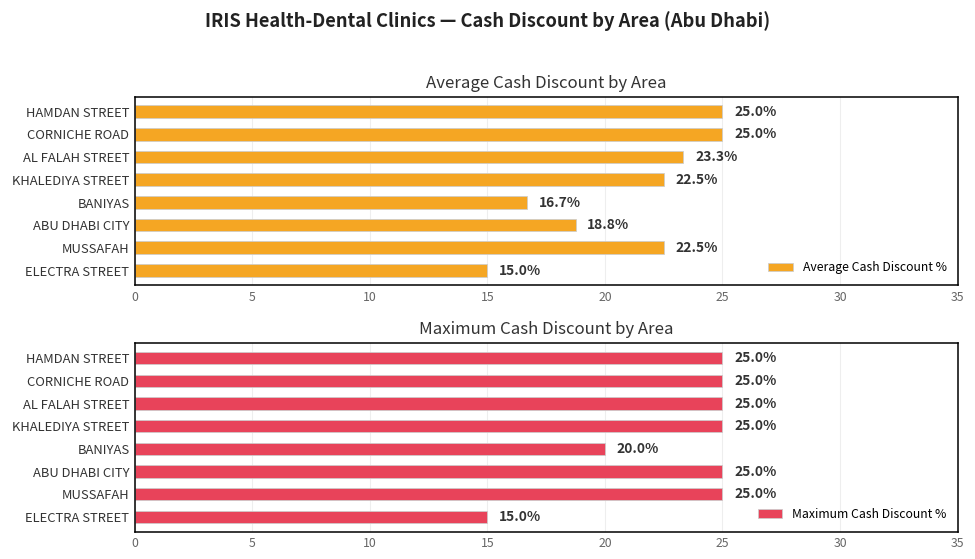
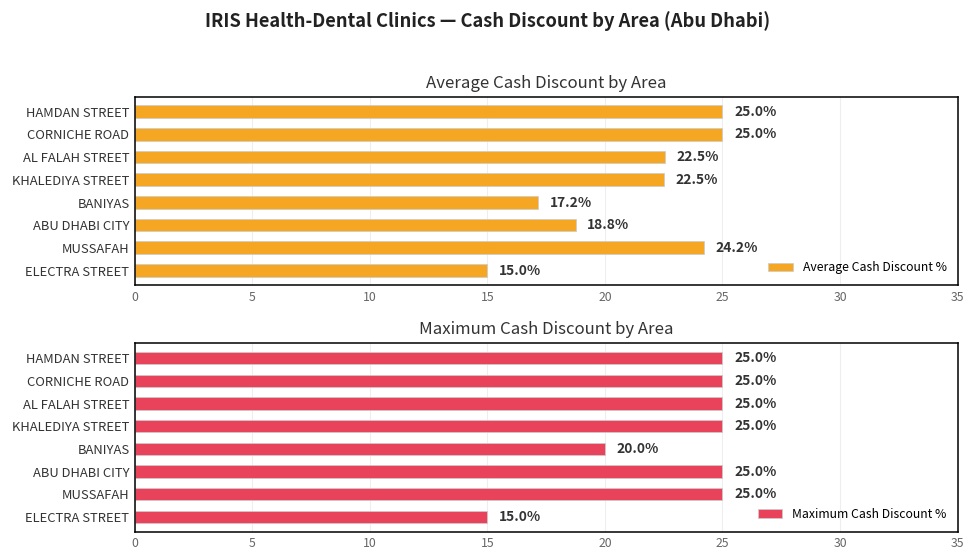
Average Cash Discount by Area, AL FALAH STREET: 23.3% -> 22.5%
Average Cash Discount by Area, BANIYAS: 16.7% -> 17.2%
Average Cash Discount by Area, MUSSAFAH: 22.5% -> 24.2%
